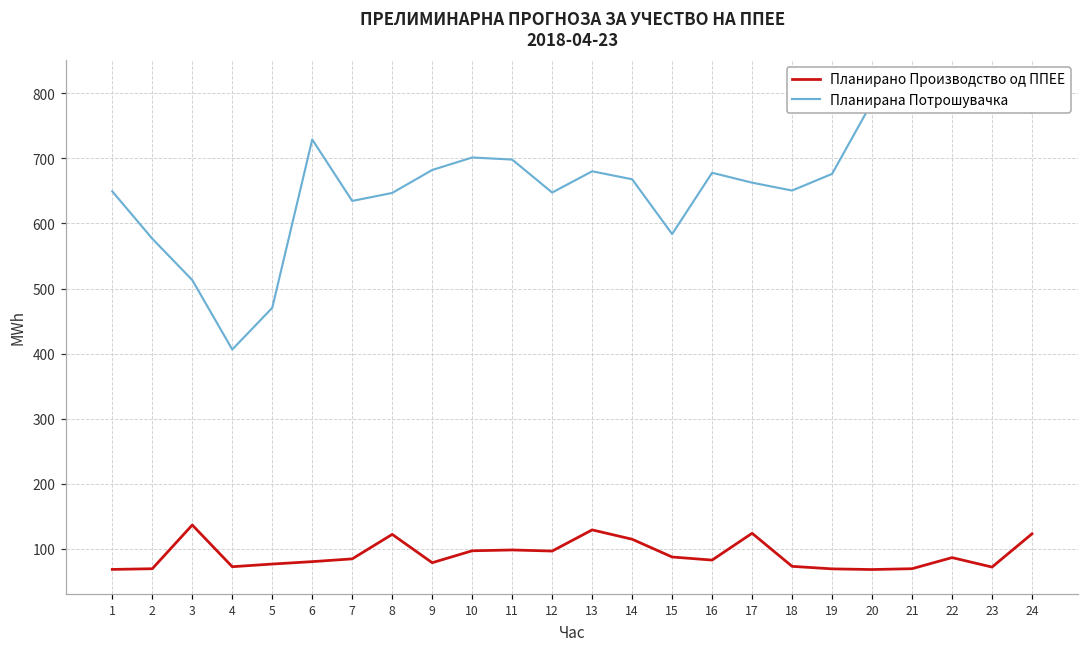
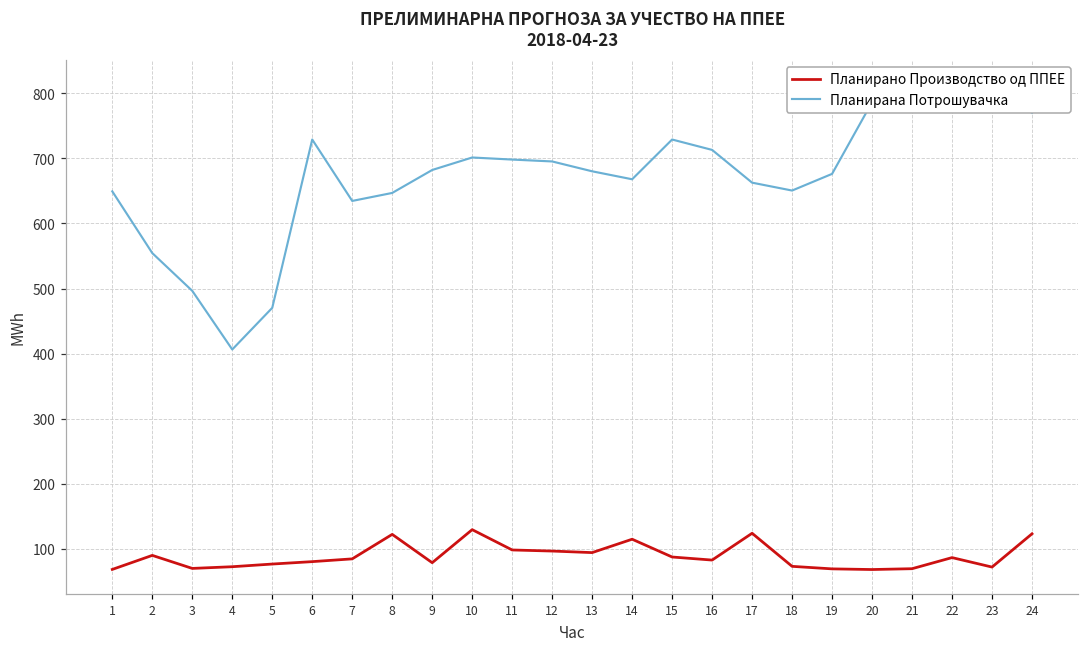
Планирано Производство од ППЕЕ, 2: 70 -> 90
Планирана Потрошувачка, 2: 580 -> 550
Планирано Производство од ППЕЕ, 3: 140 -> 70
Планирана Потрошувачка, 3: 510 -> 500
Планирано Производство од ППЕЕ, 10: 100 -> 130
Планирана Потрошувачка, 12: 650 -> 700
Планирано Производство од ППЕЕ, 13: 130 -> 90
Планирана Потрошувачка, 15: 580 -> 730
Планирана Потрошувачка, 16: 680 -> 710
